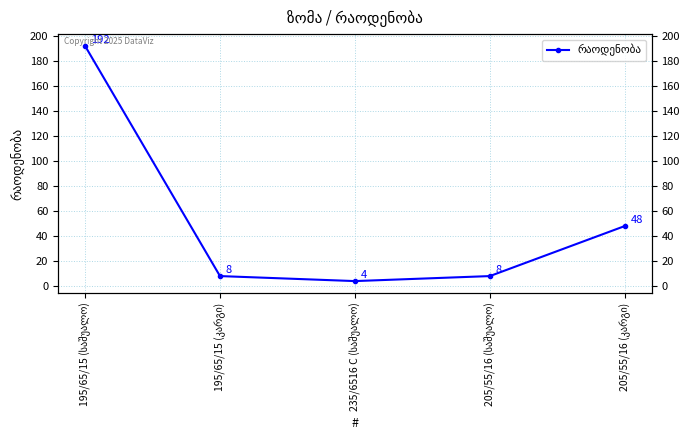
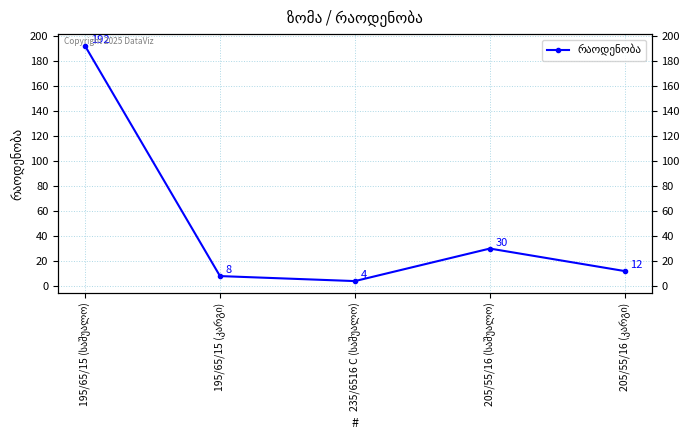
205/55/16 (საშუალო): 8 -> 30
205/55/16 (კარგი): 48 -> 12
